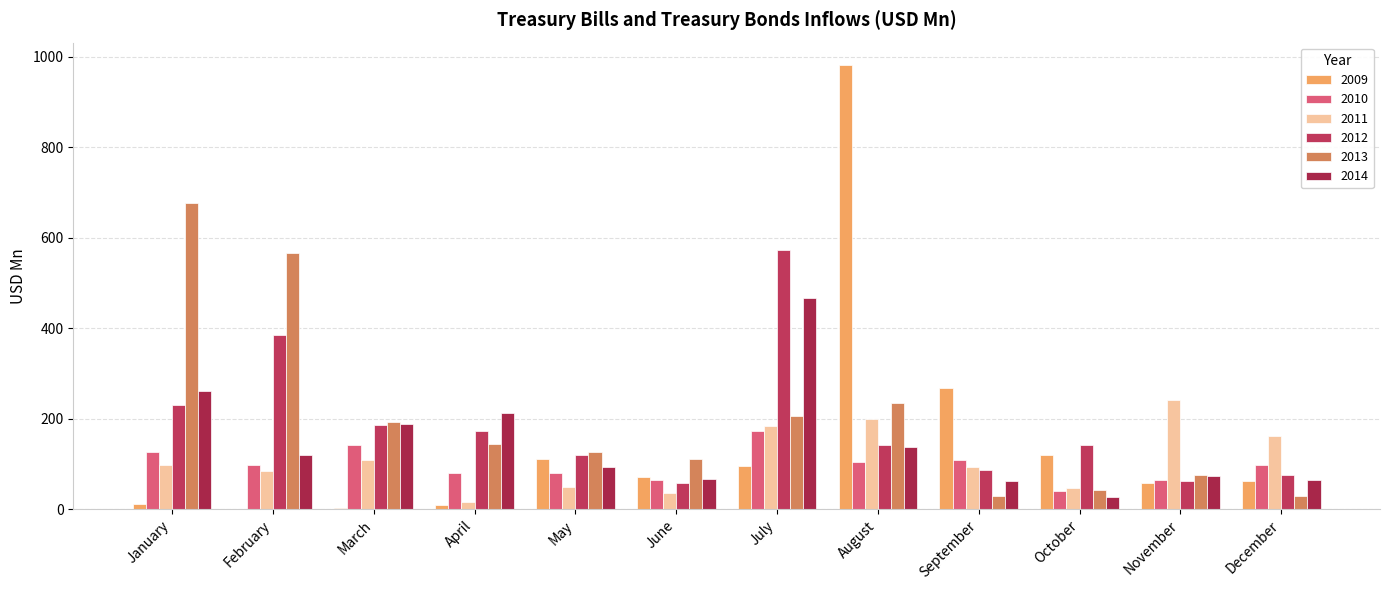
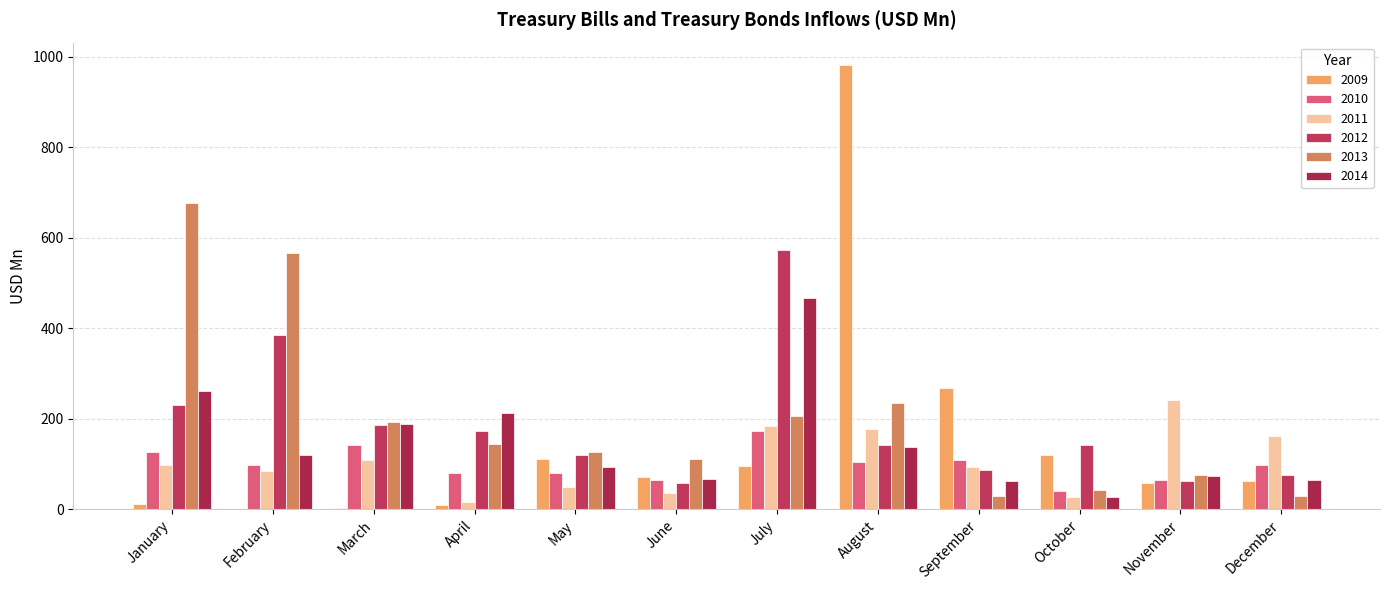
2011, August: 200 -> 180
2011, October: 50 -> 30
